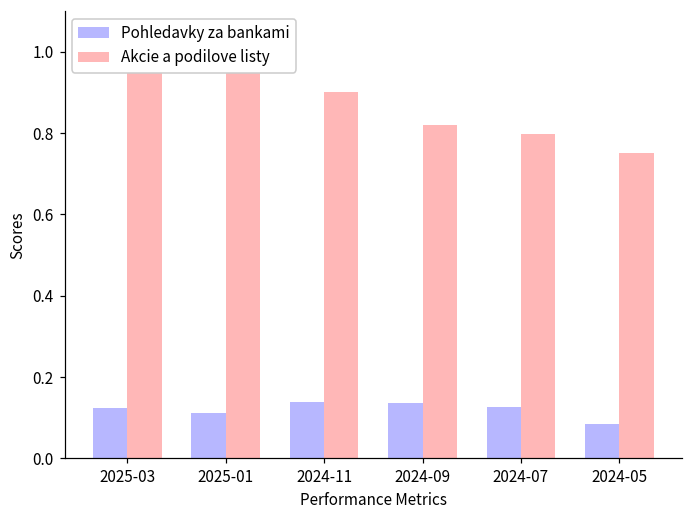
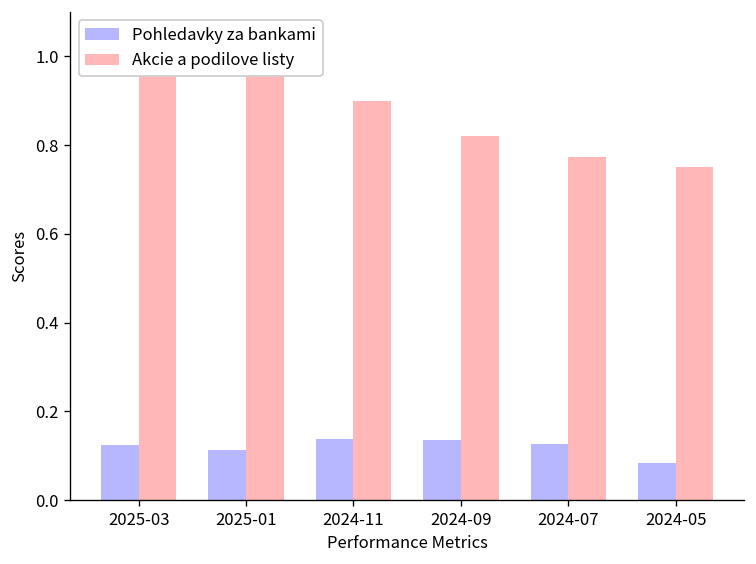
Akcie a podilove listy, 2024-07: 0.80 -> 0.77
